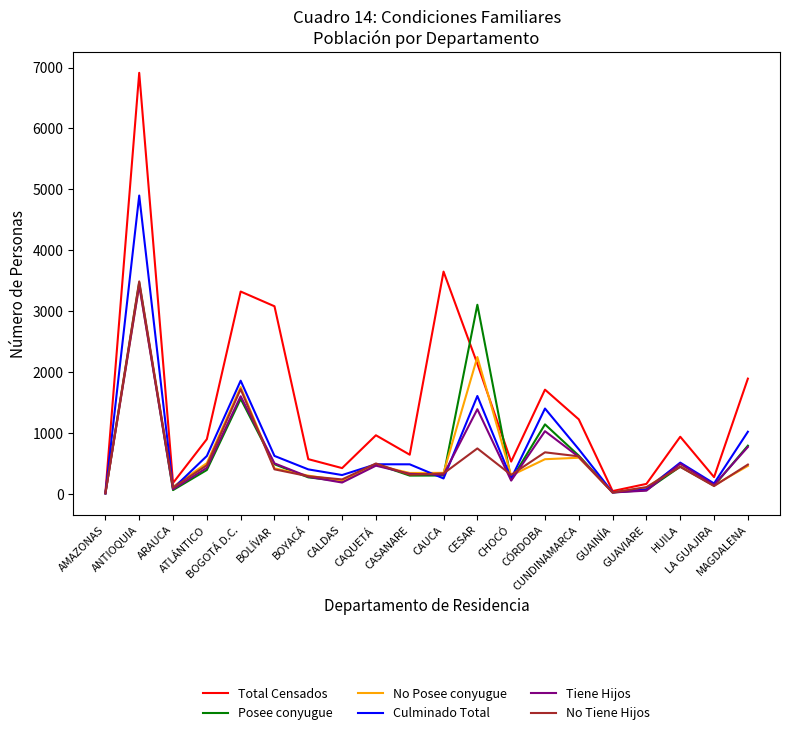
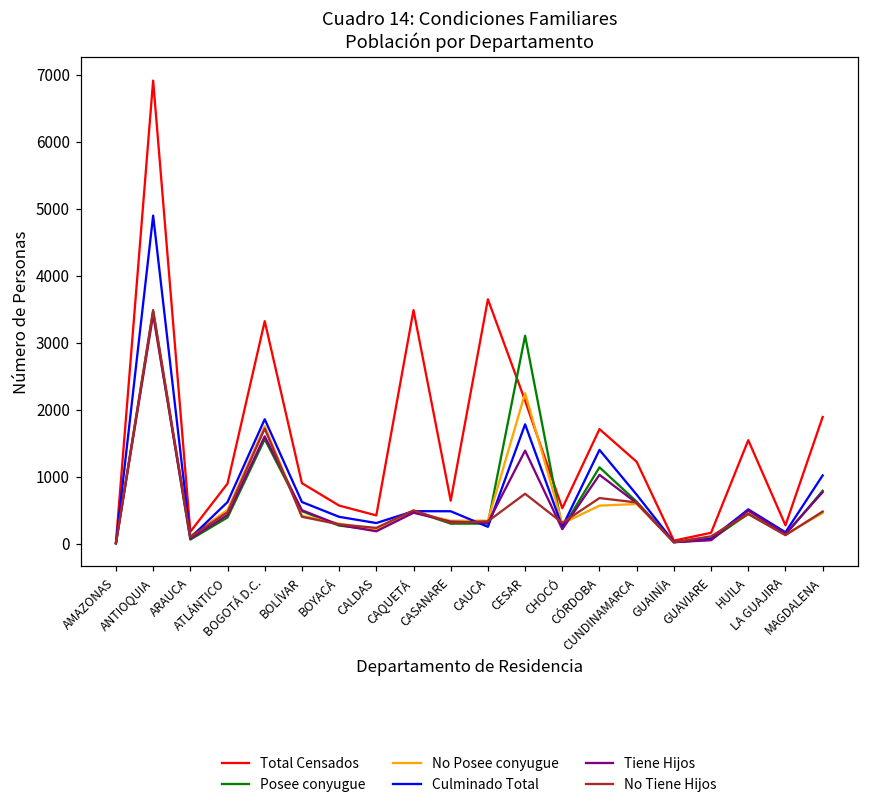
Total Censados, BOLÍVAR: 3100 -> 900
Total Censados, CAQUETÁ: 1000 -> 3500
Culminado Total, CESAR: 1600 -> 1800
Total Censados, HUILA: 900 -> 1500
